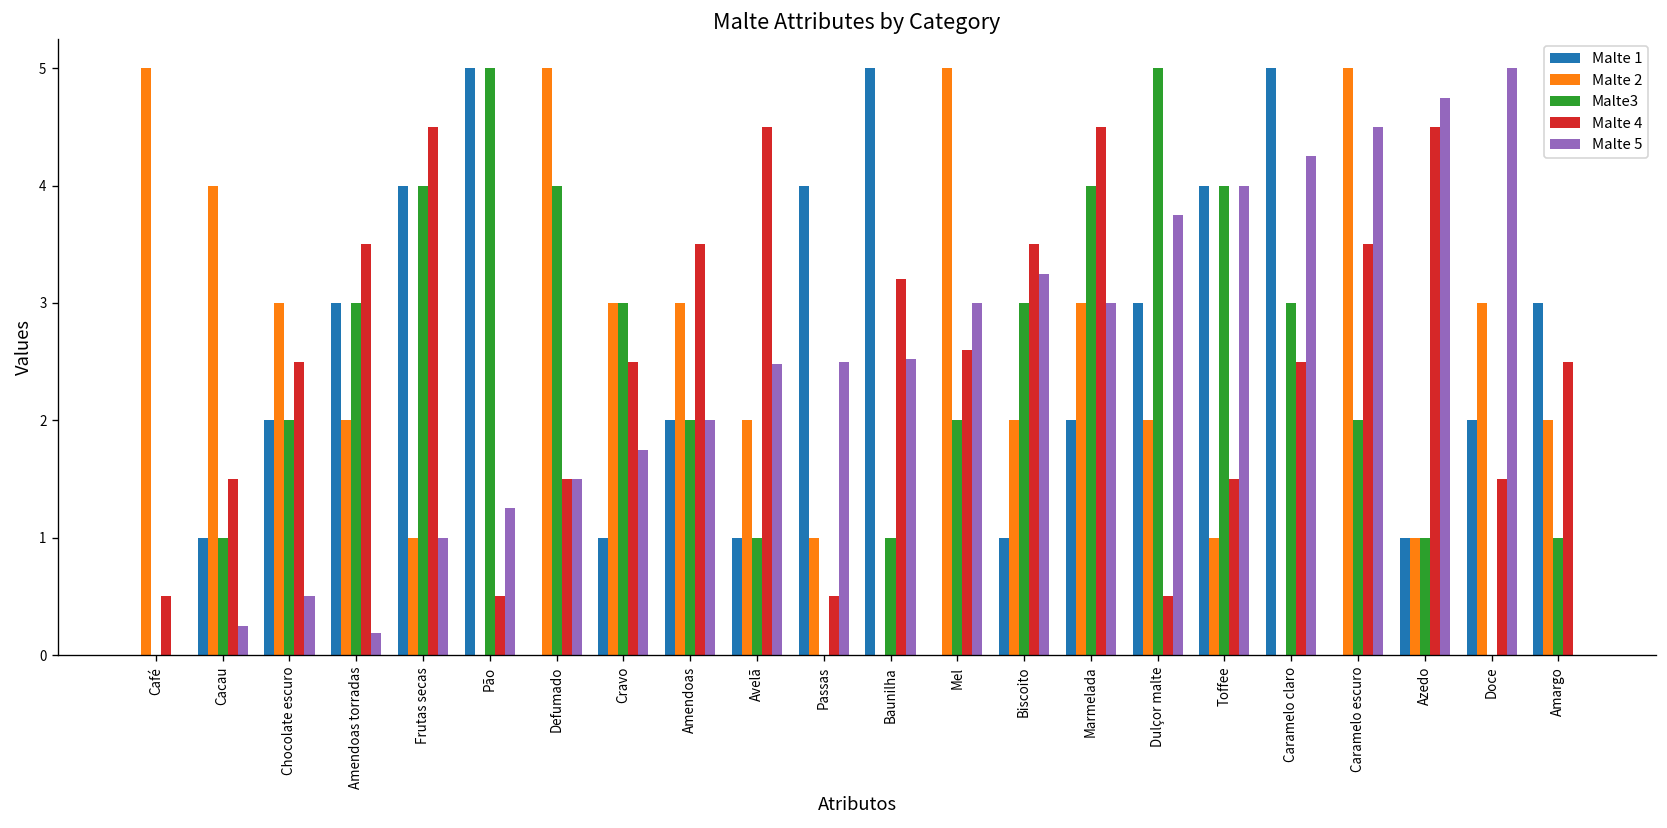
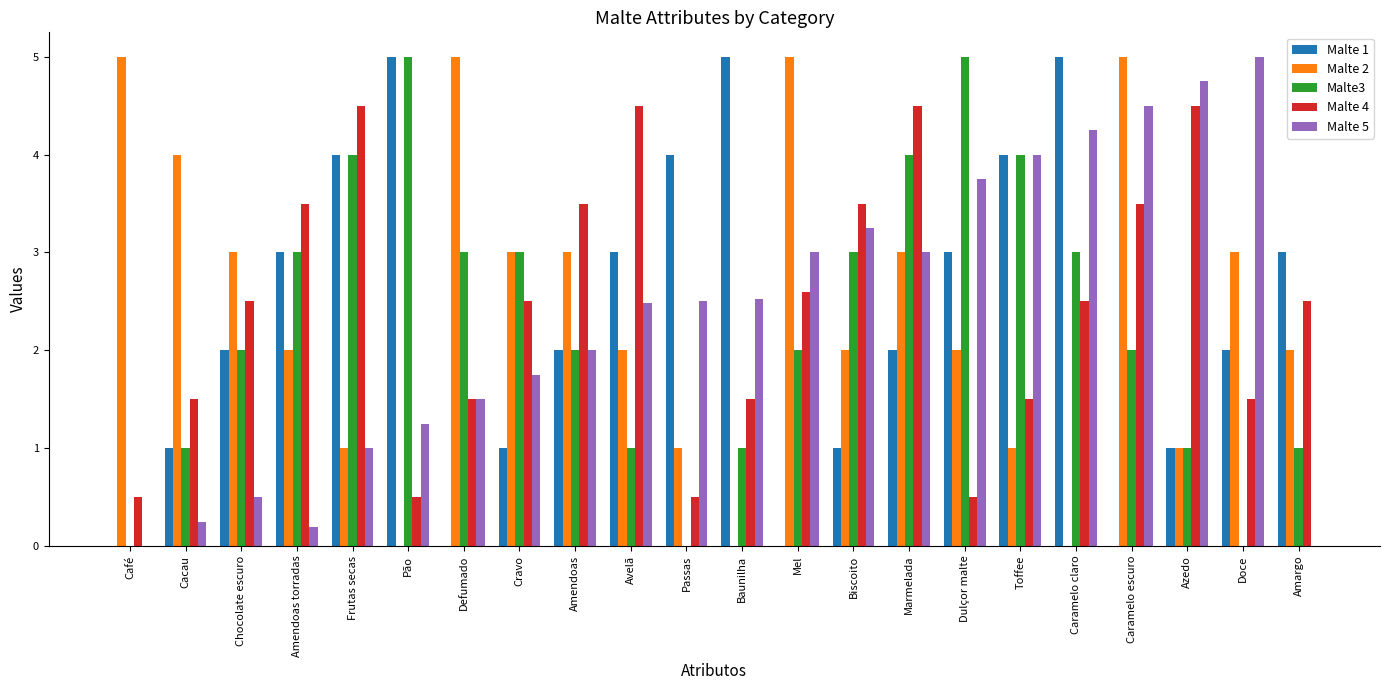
Malte3, Defumado: 4 -> 3
Malte 1, Avelã: 1 -> 3
Malte 4, Baunilha: 3.2 -> 1.5
